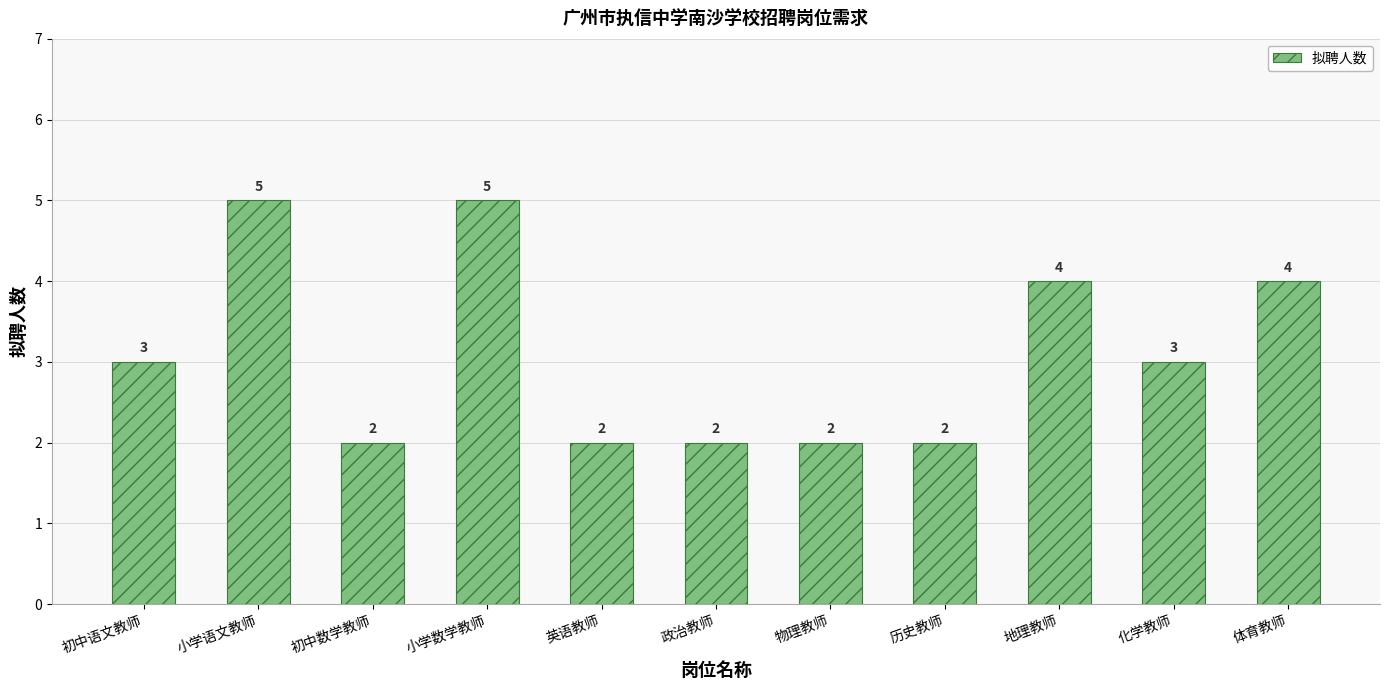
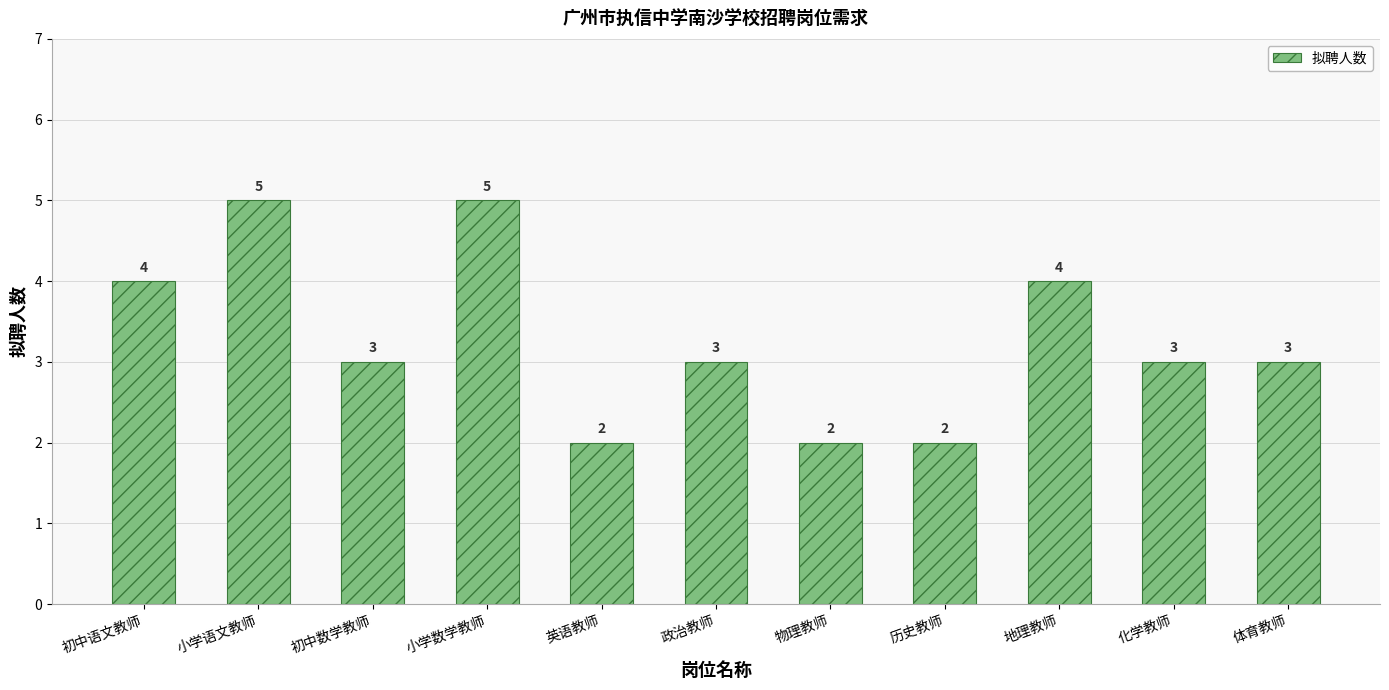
初中语文教师: 3 -> 4
初中数学教师: 2 -> 3
政治教师: 2 -> 3
体育教师: 4 -> 3
